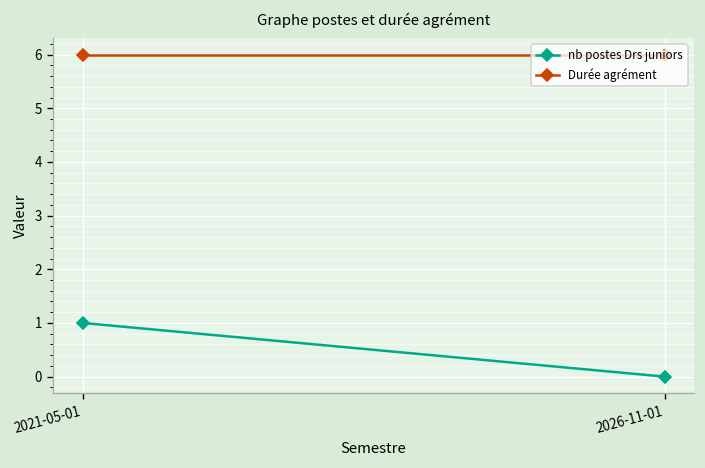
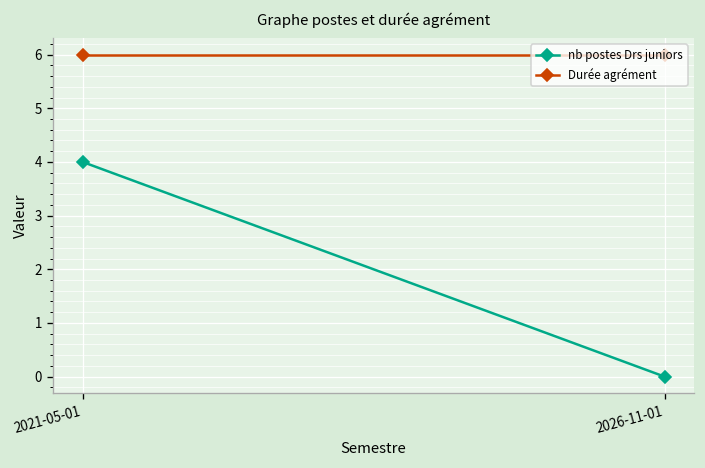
nb postes Drs juniors, 2021-05-01: 1 -> 4
